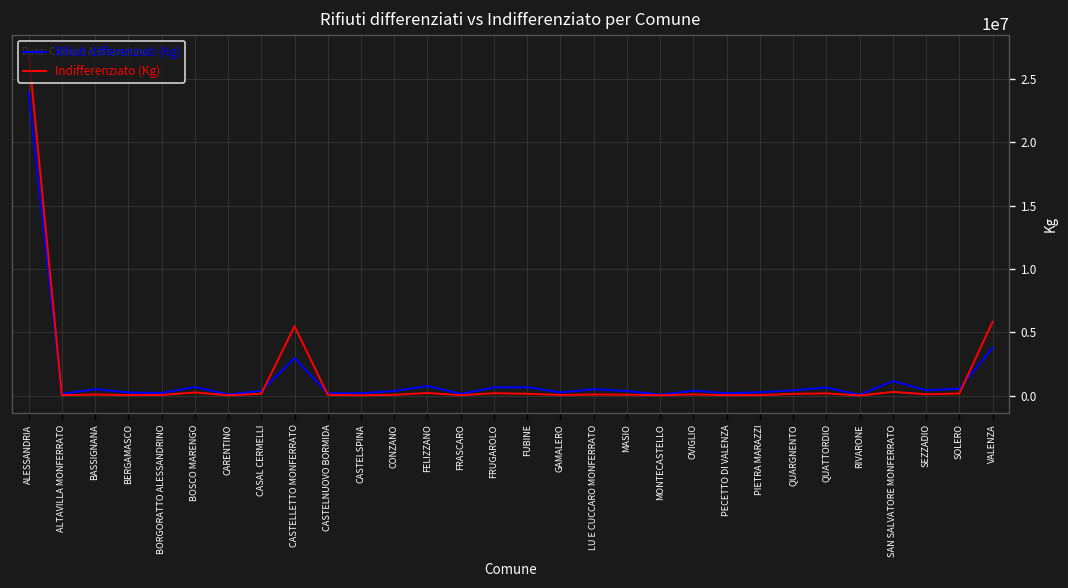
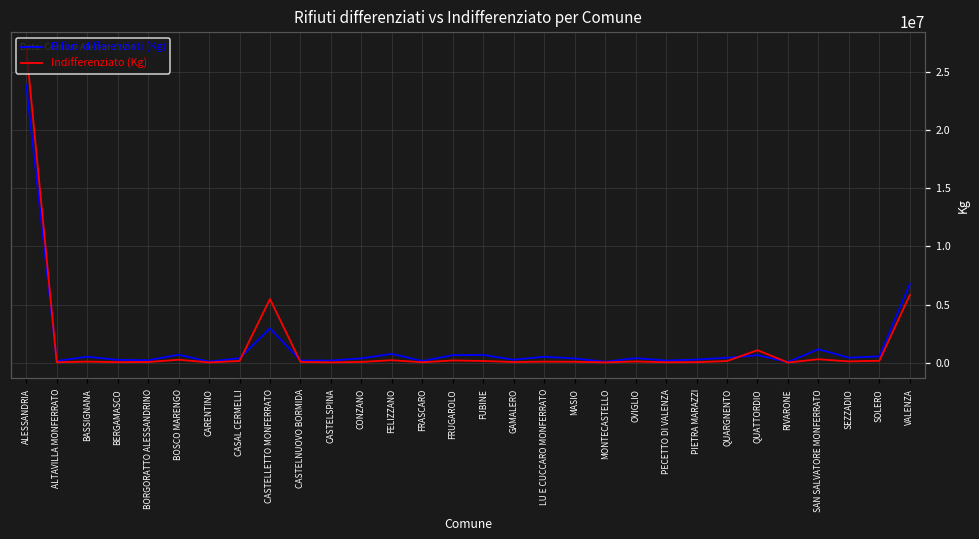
Indifferenziato (Kg), QUATTORDIO: 200000 -> 1100000
Rifiuti differenziati (Kg), VALENZA: 3800000 -> 6800000
